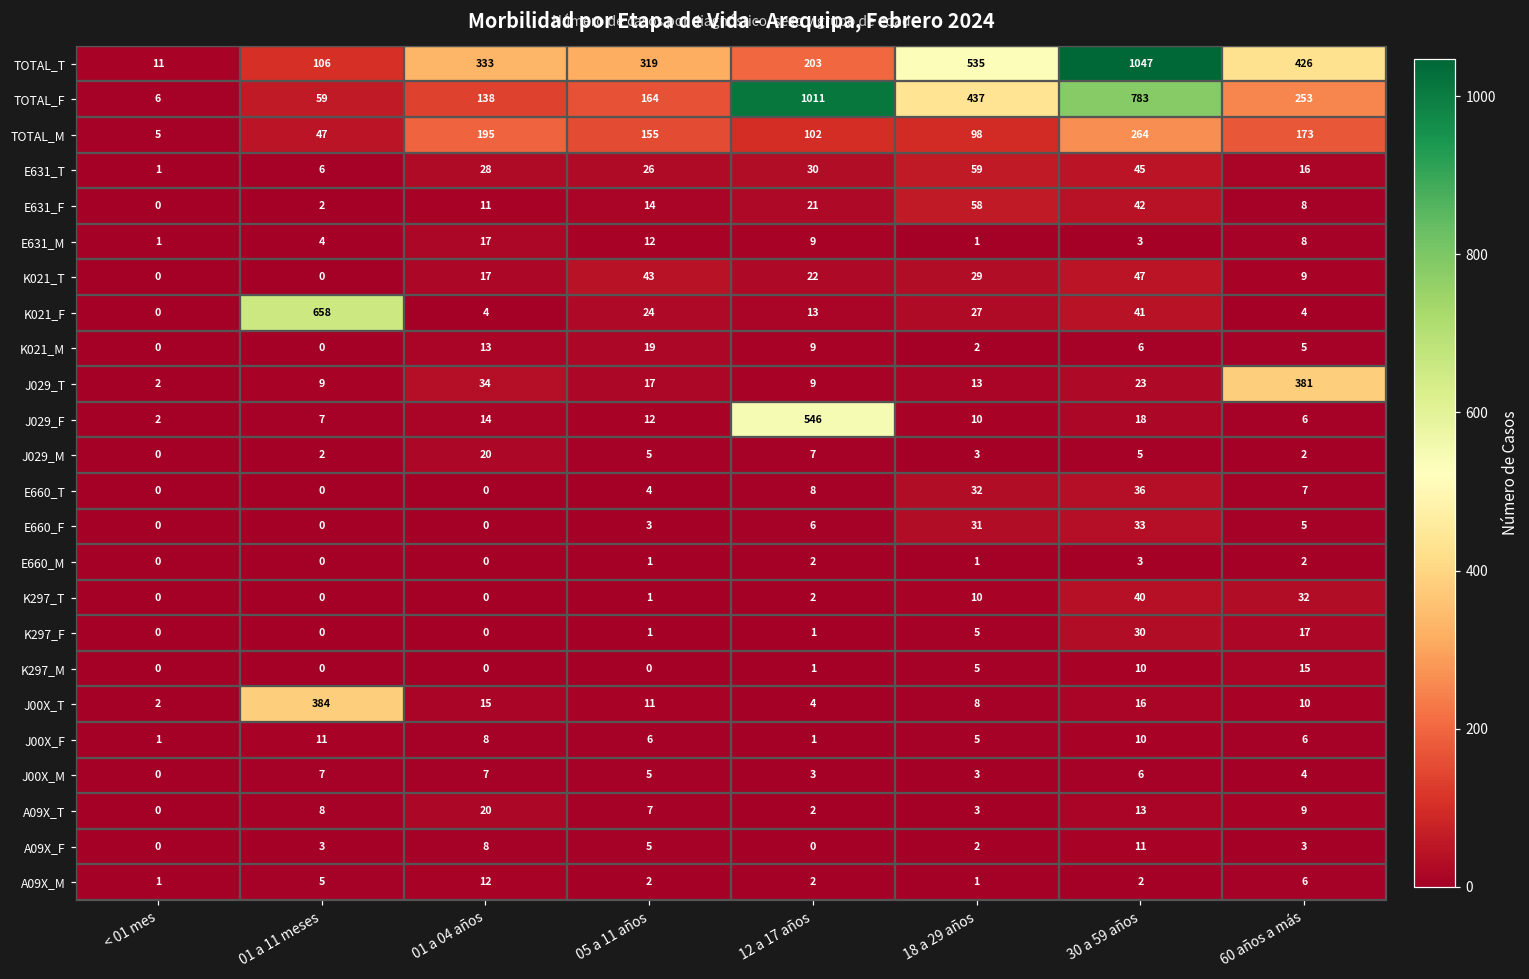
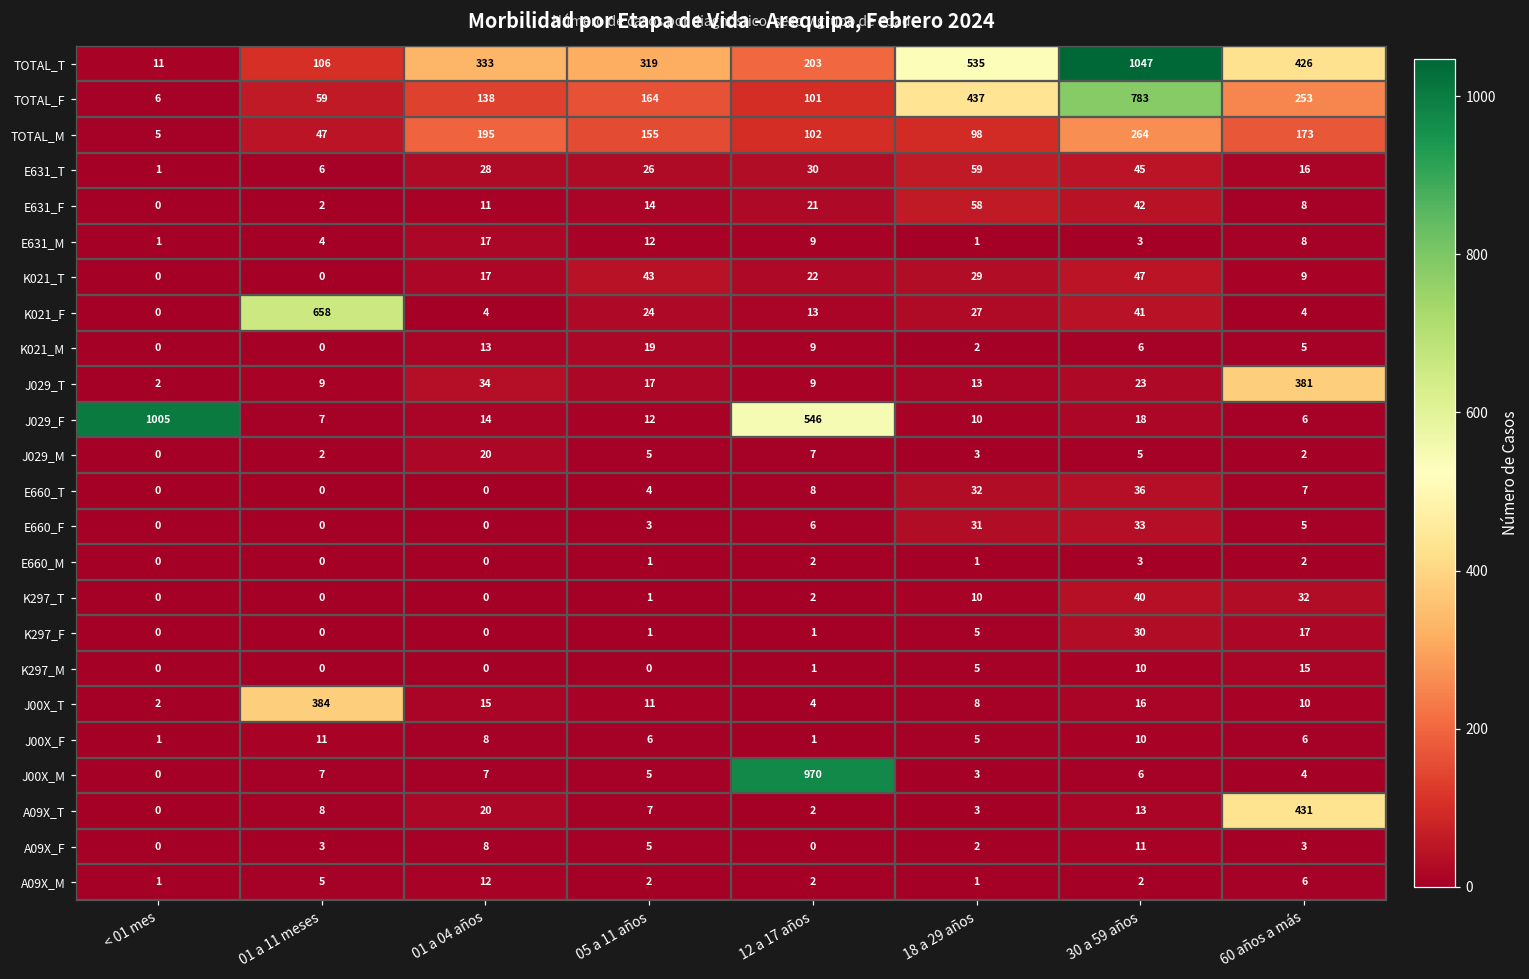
TOTAL_F, 12 a 17 años: 1011 -> 101
J029_F, < 01 mes: 2 -> 1005
J00X_M, 12 a 17 años: 3 -> 970
A09X_T, 60 años a más: 9 -> 431
